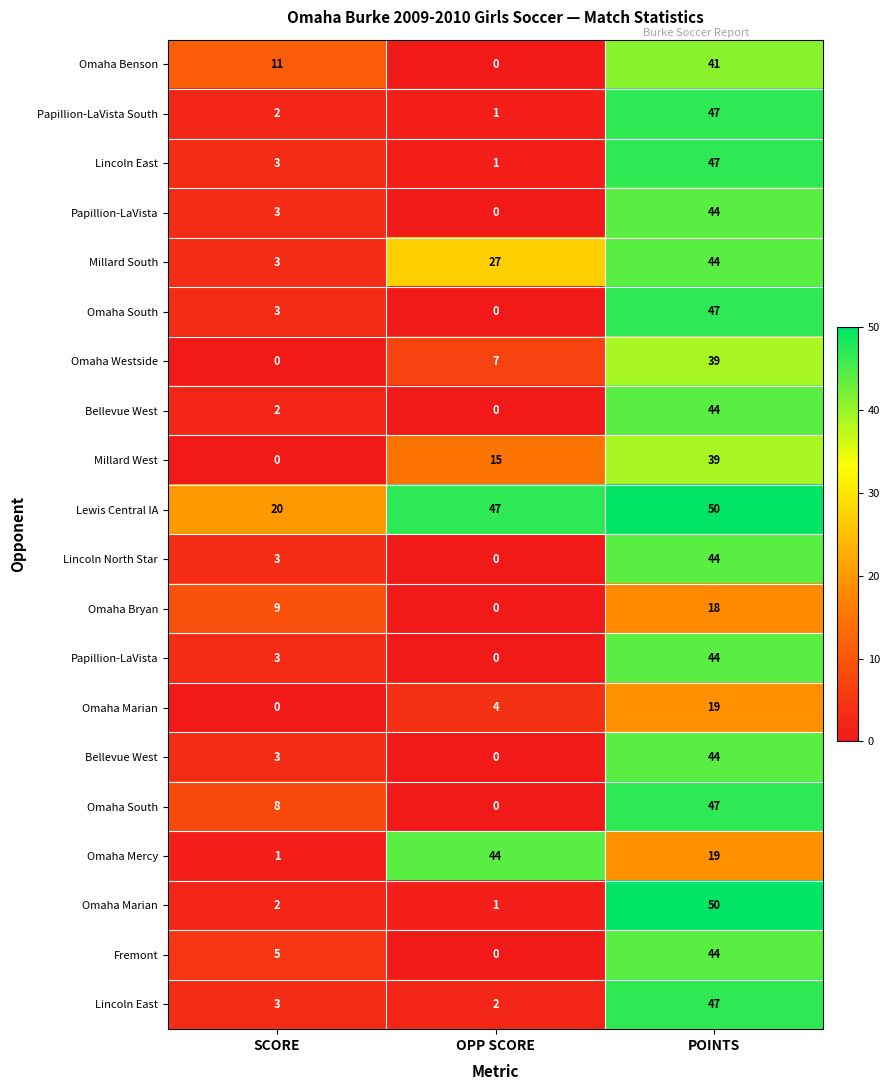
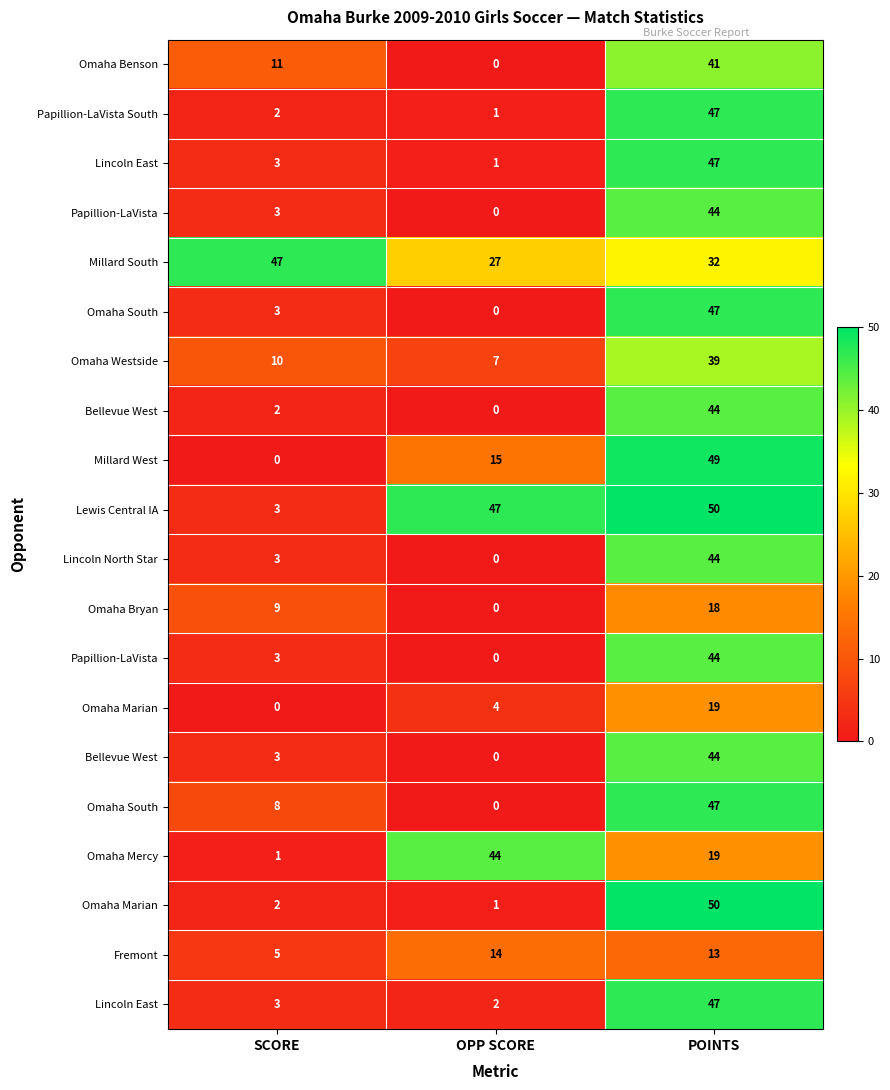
Millard South, SCORE: 3 -> 47
Millard South, POINTS: 44 -> 32
Omaha Westside, SCORE: 0 -> 10
Millard West, POINTS: 39 -> 49
Lewis Central IA, SCORE: 20 -> 3
Fremont, OPP SCORE: 0 -> 14
Fremont, POINTS: 44 -> 13
